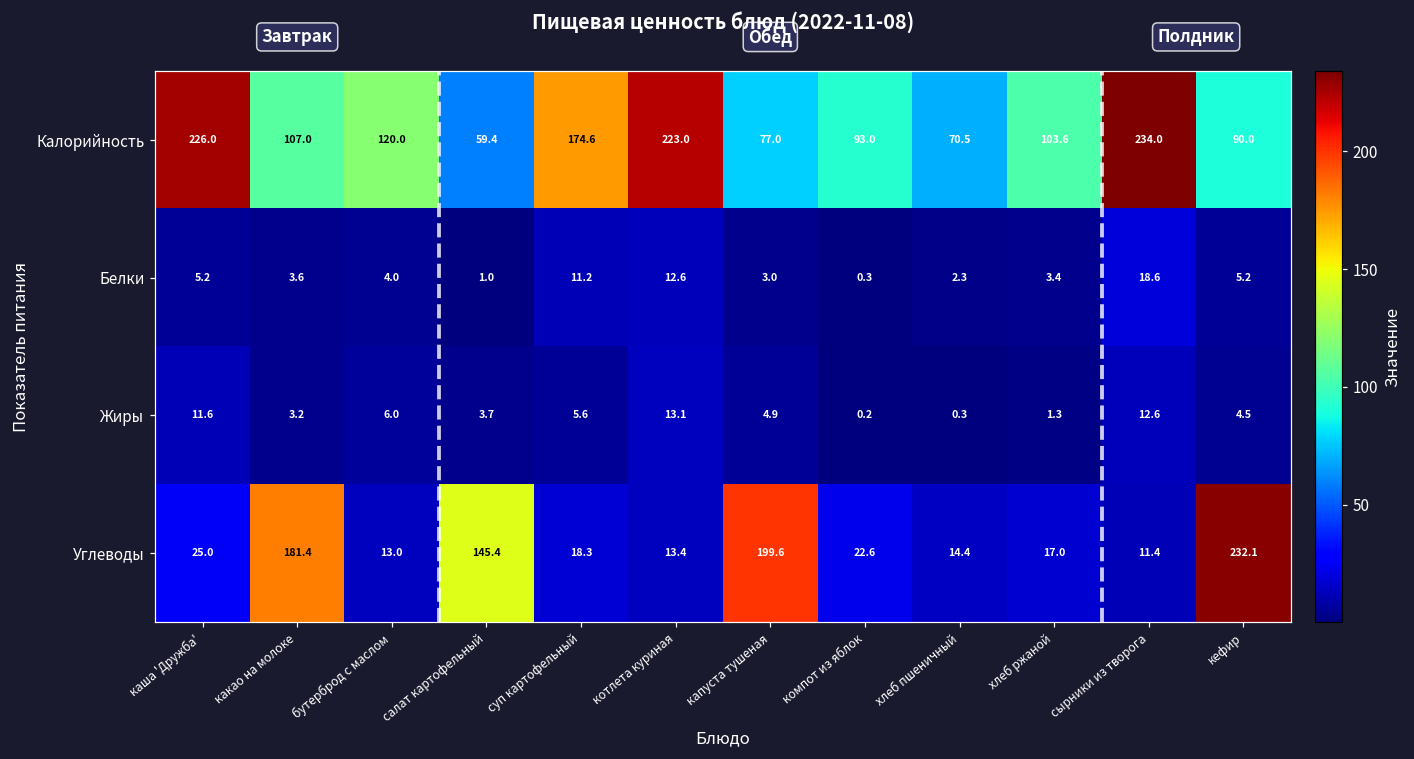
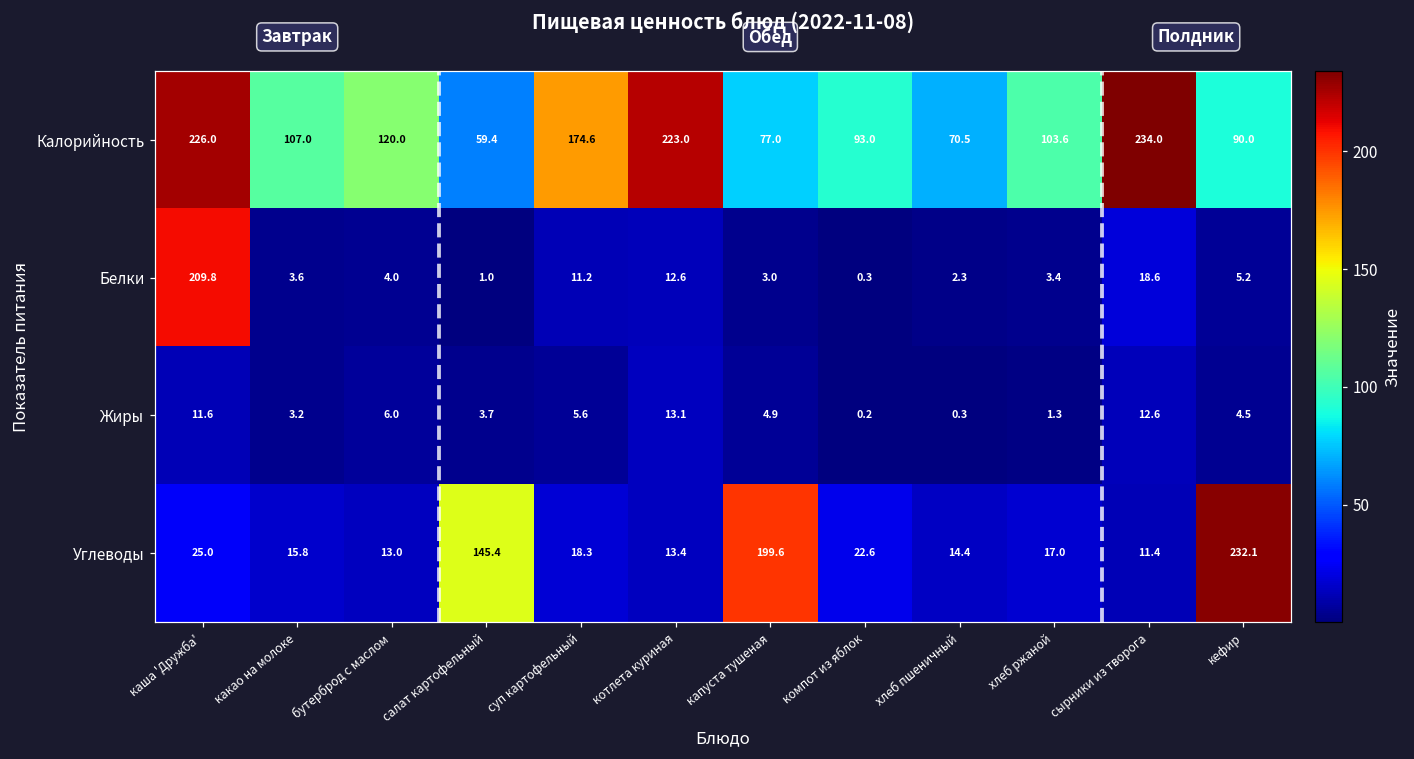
Белки, каша 'Дружба': 5.2 -> 209.8
Углеводы, какао на молоке: 181.4 -> 15.8
